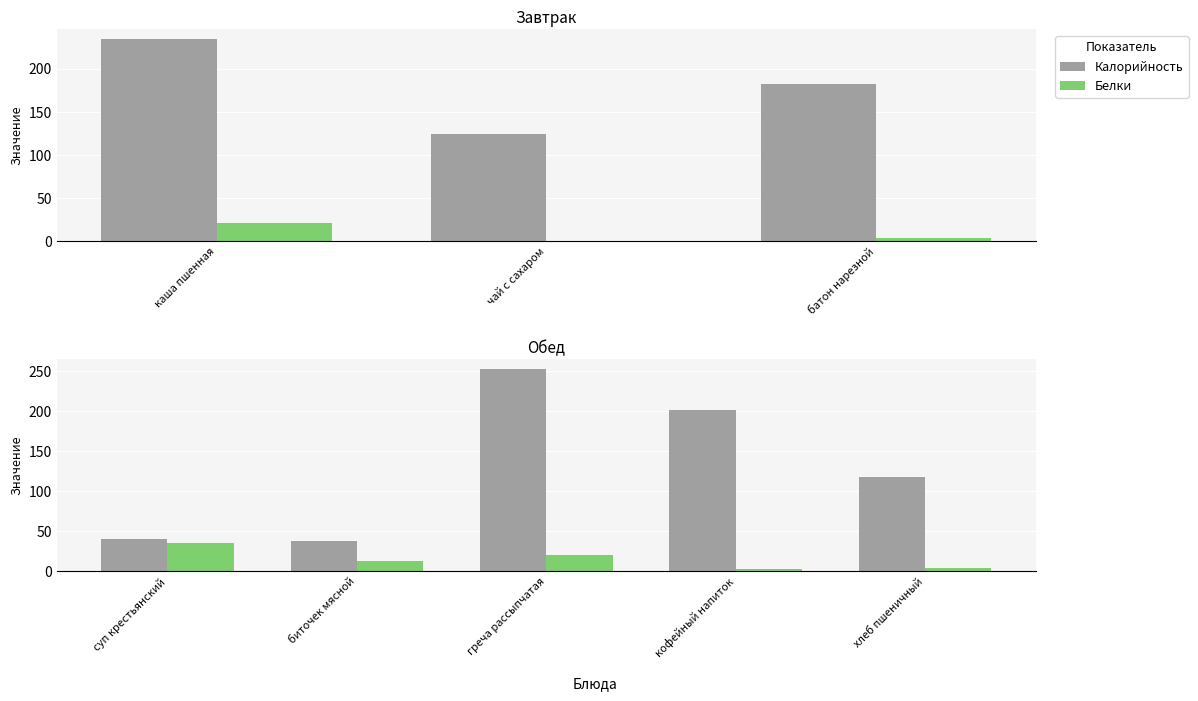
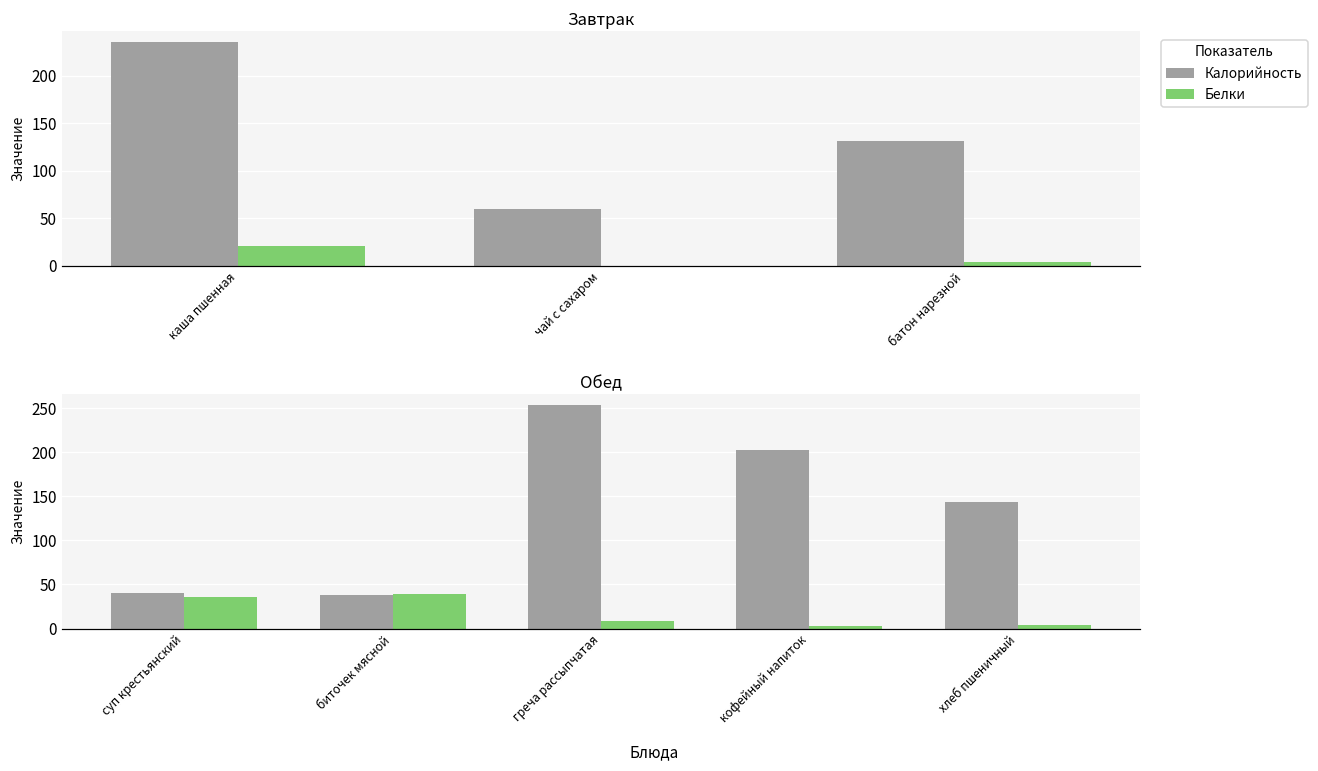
Завтрак, Калорийность, чай с сахаром: 130 -> 60
Завтрак, Калорийность, батон нарезной: 180 -> 130
Обед, Белки, биточек мясной: 10 -> 40
Обед, Белки, греча рассыпчатая: 20 -> 10
Обед, Калорийность, хлеб пшеничный: 120 -> 140
